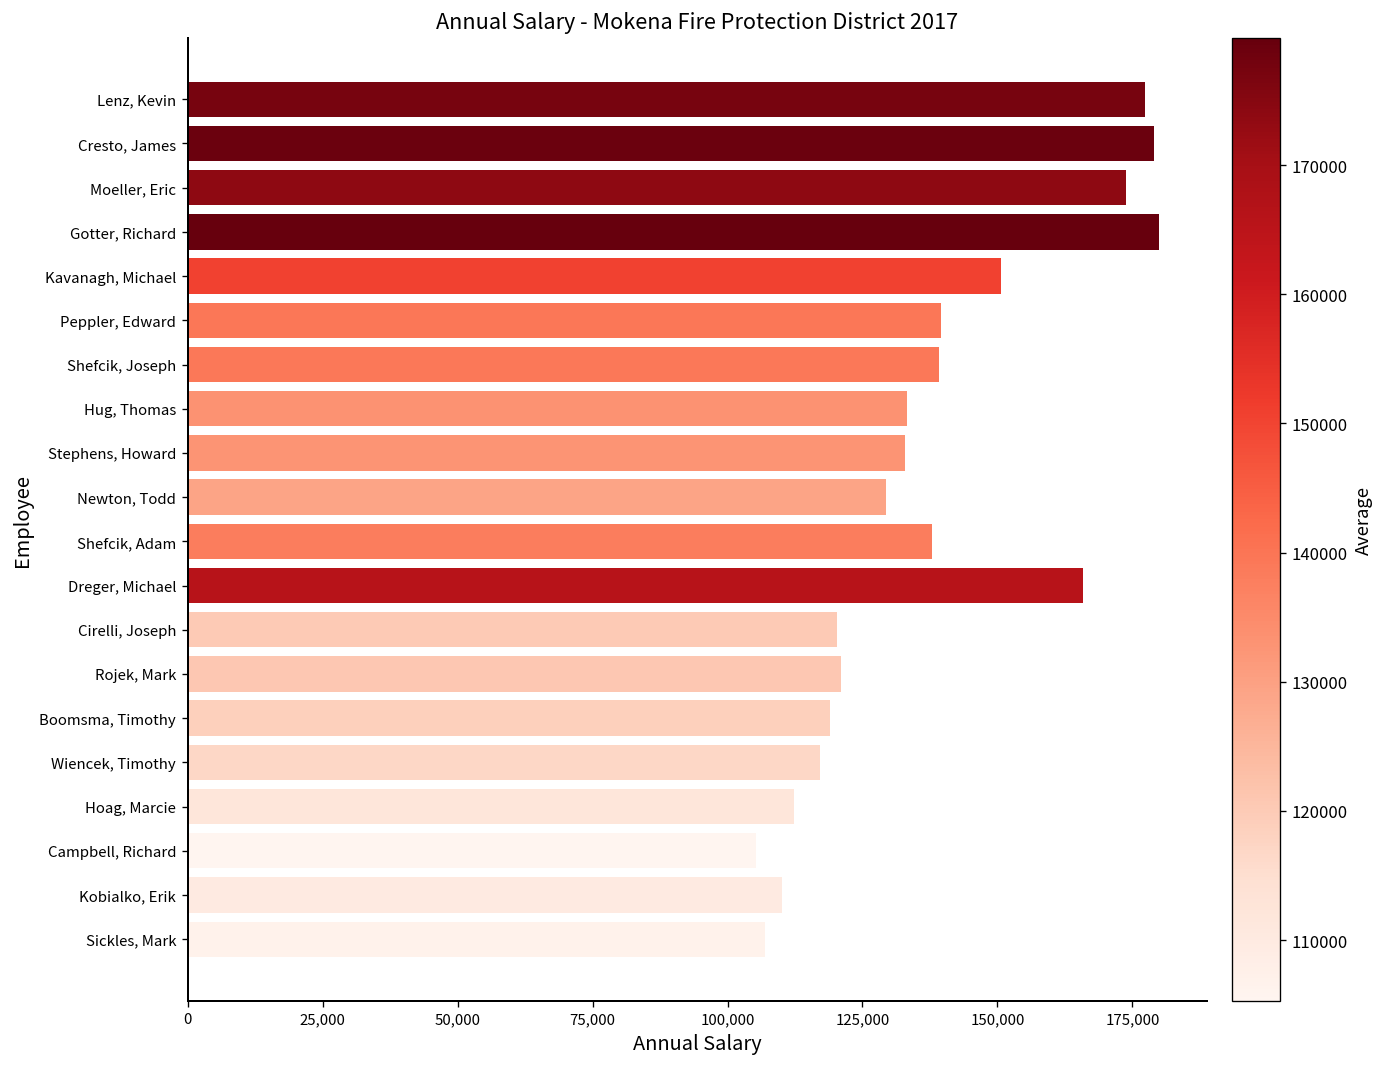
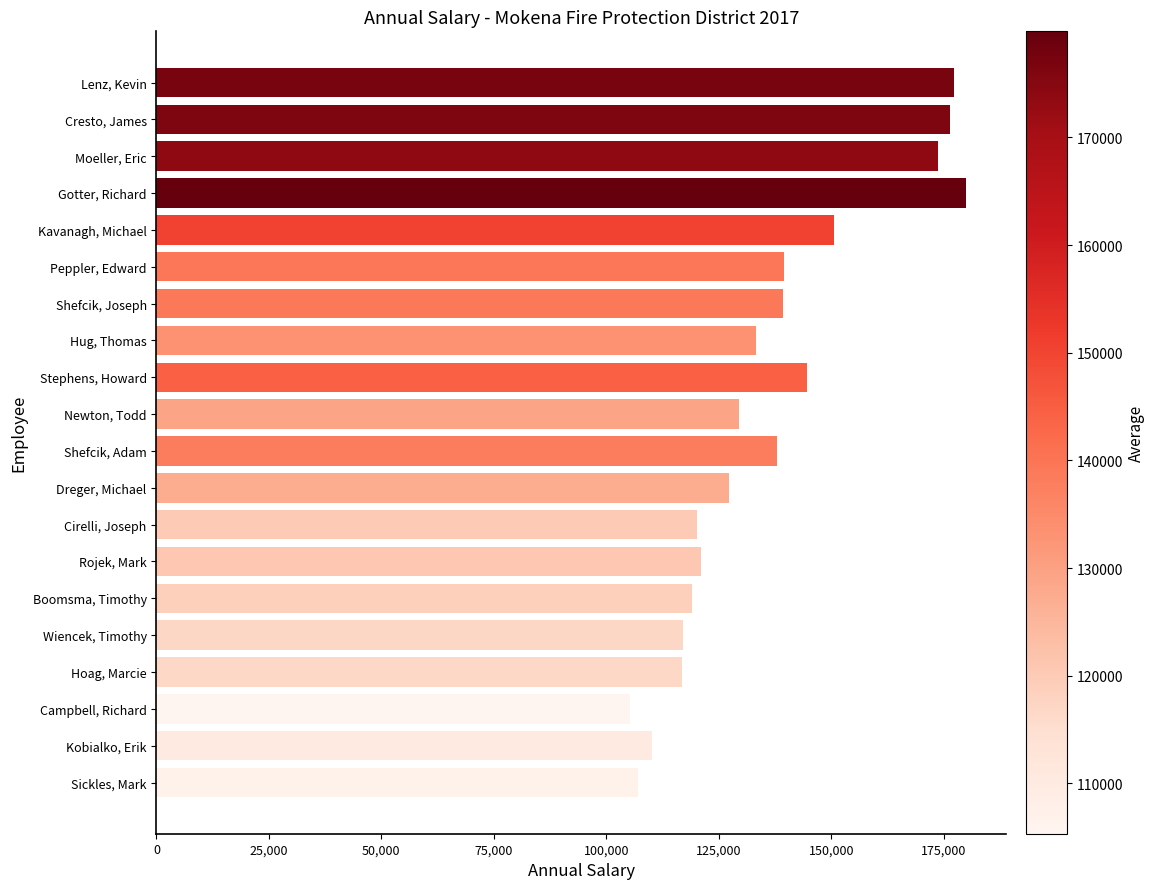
Cresto, James: 179,000 -> 176,000
Stephens, Howard: 133,000 -> 145,000
Dreger, Michael: 166,000 -> 127,000
Hoag, Marcie: 112,000 -> 117,000
